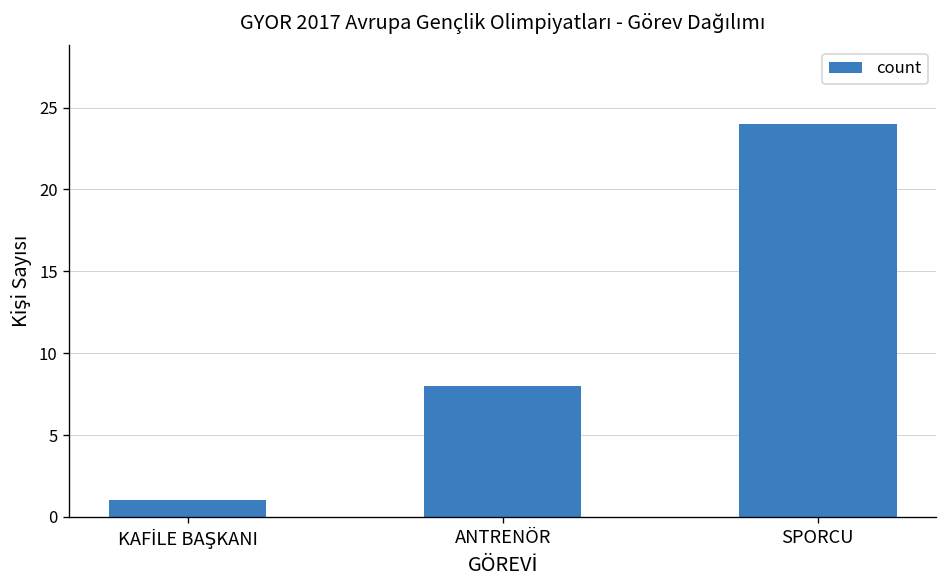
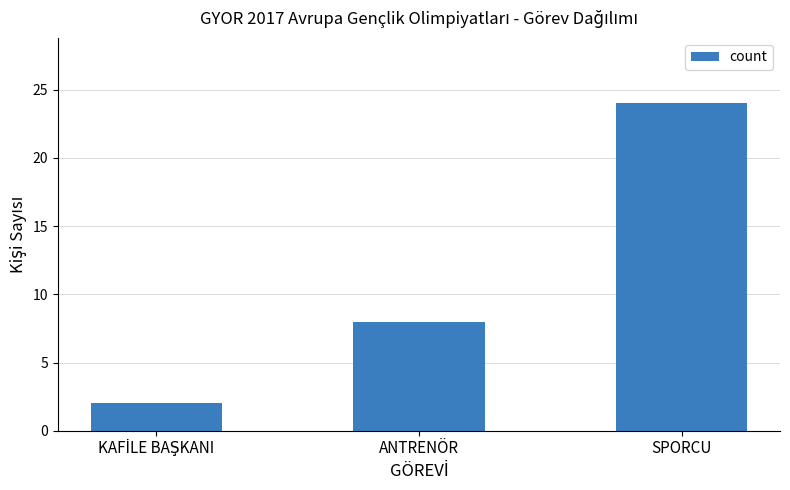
KAFİLE BAŞKANI: 1 -> 2
